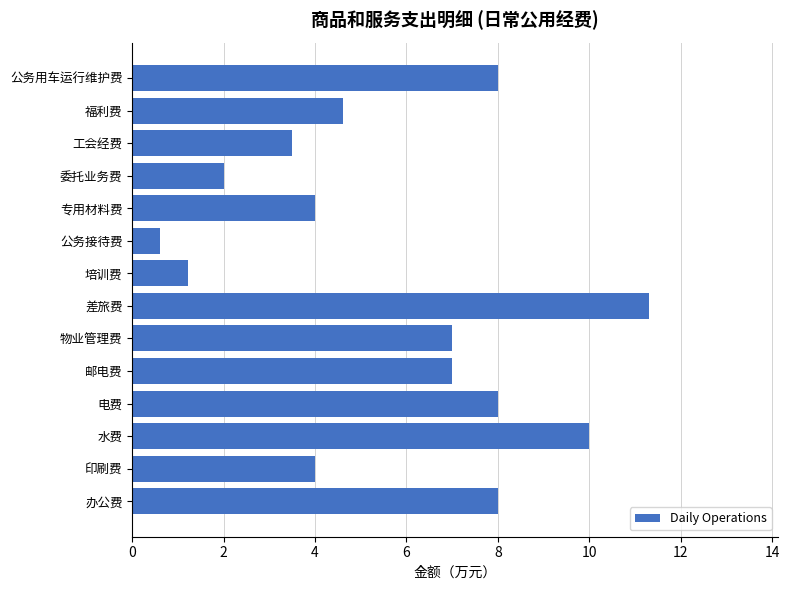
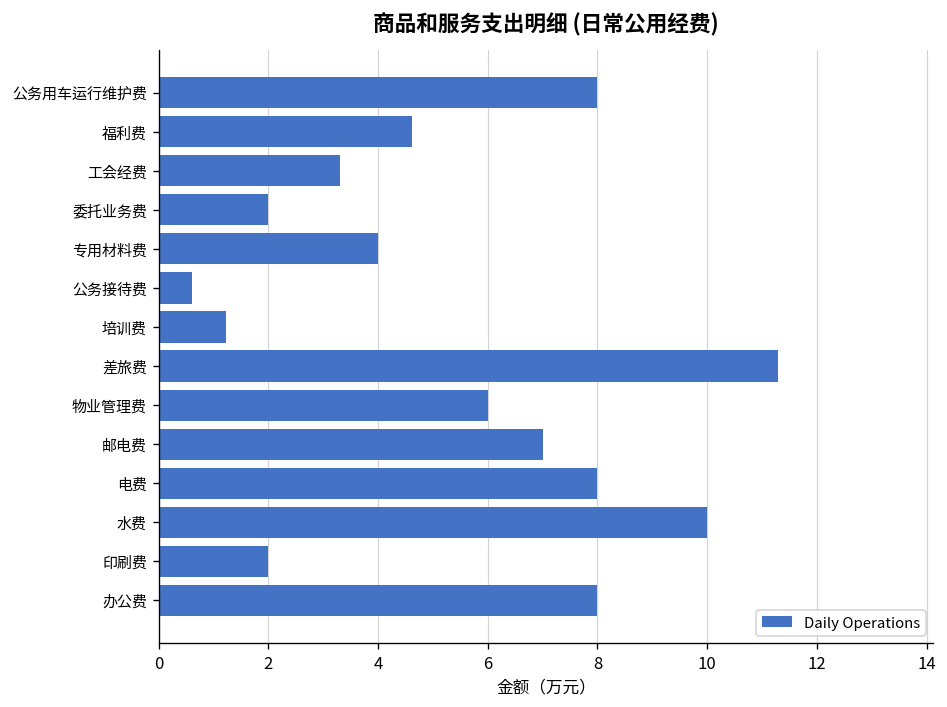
工会经费: 3.5 -> 3.3
物业管理费: 7 -> 6
印刷费: 4 -> 2
